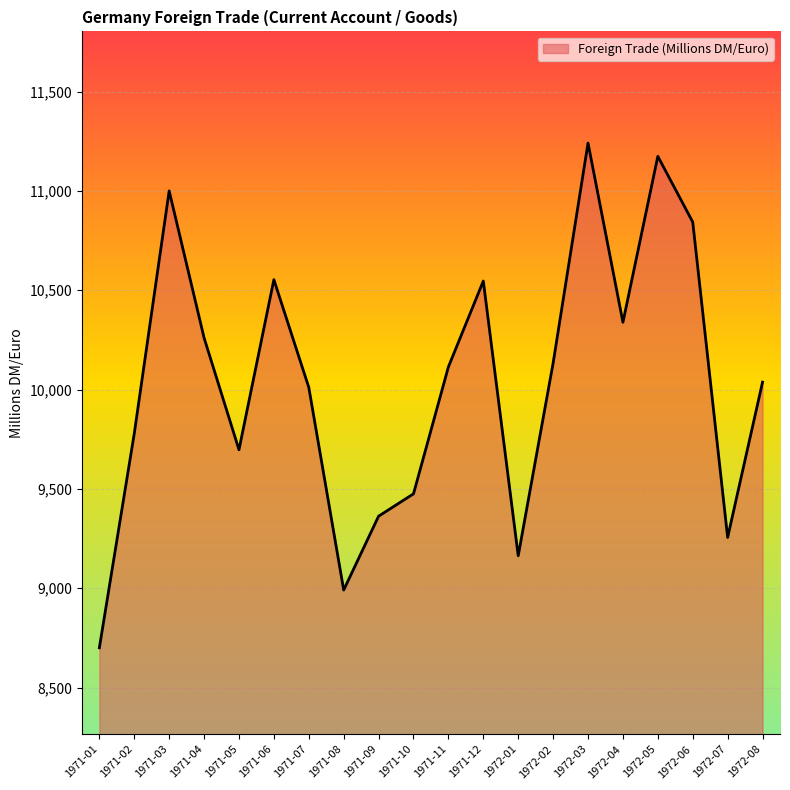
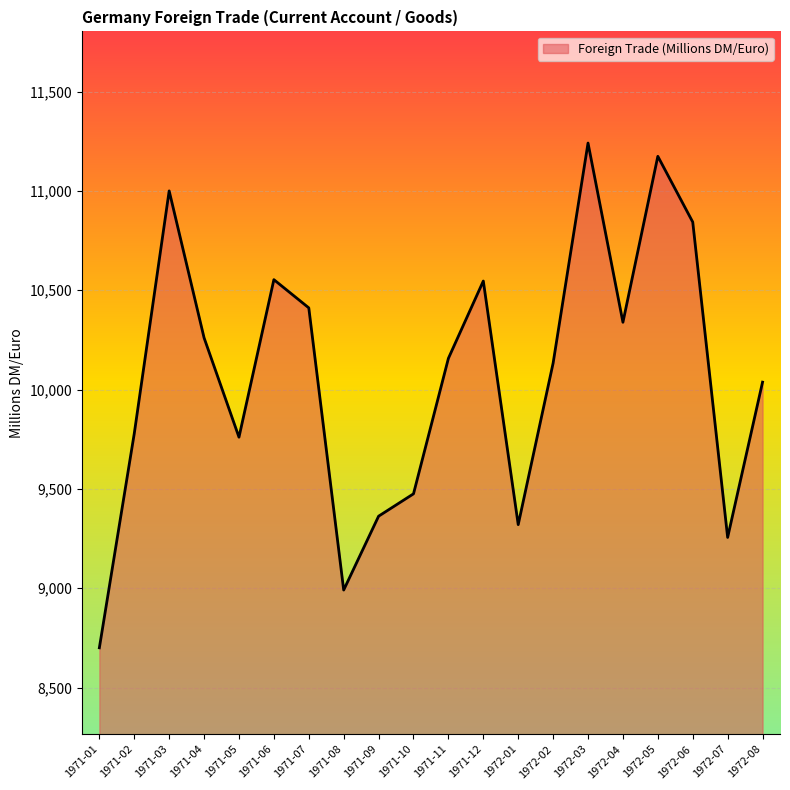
1971-05: 9,700 -> 9,760
1971-07: 10,010 -> 10,410
1971-11: 10,110 -> 10,160
1972-01: 9,160 -> 9,320
